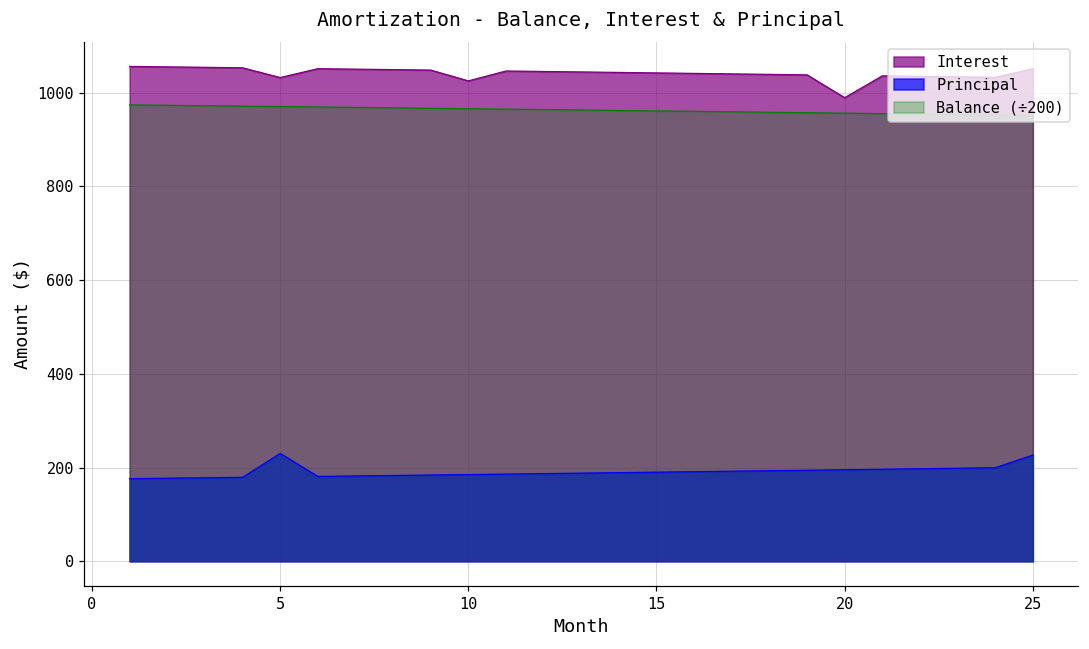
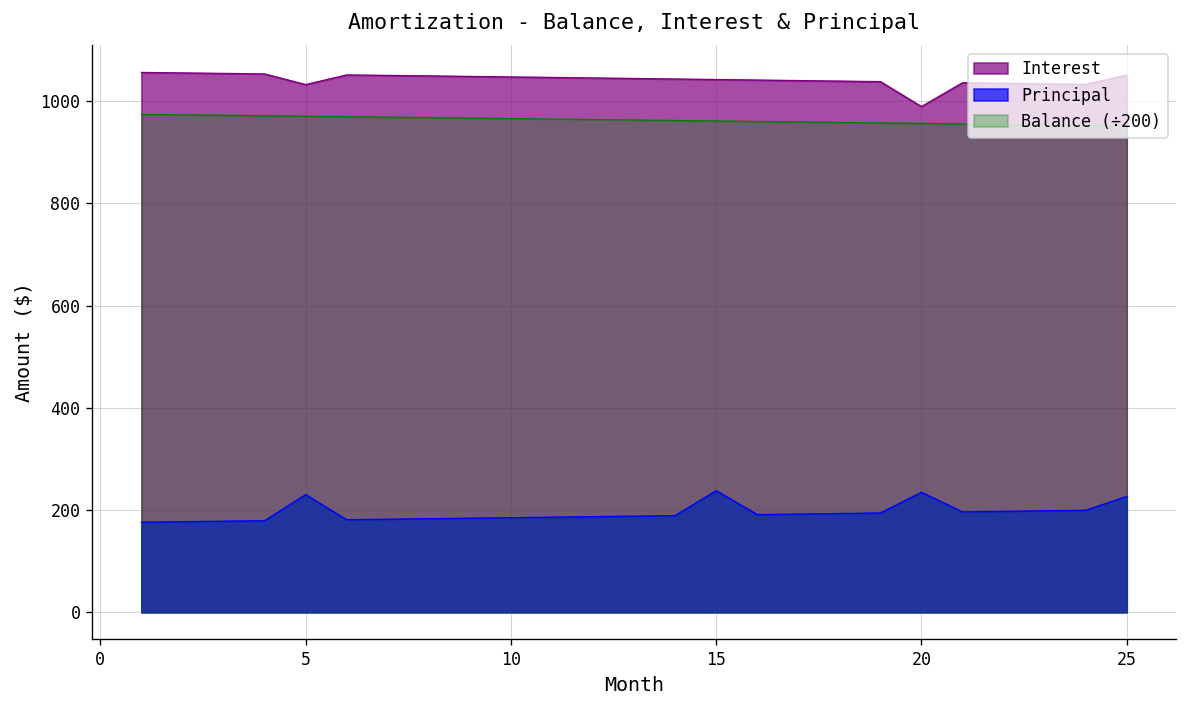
Interest, 10: 1030 -> 1050
Principal, 15: 190 -> 240
Principal, 20: 200 -> 230
